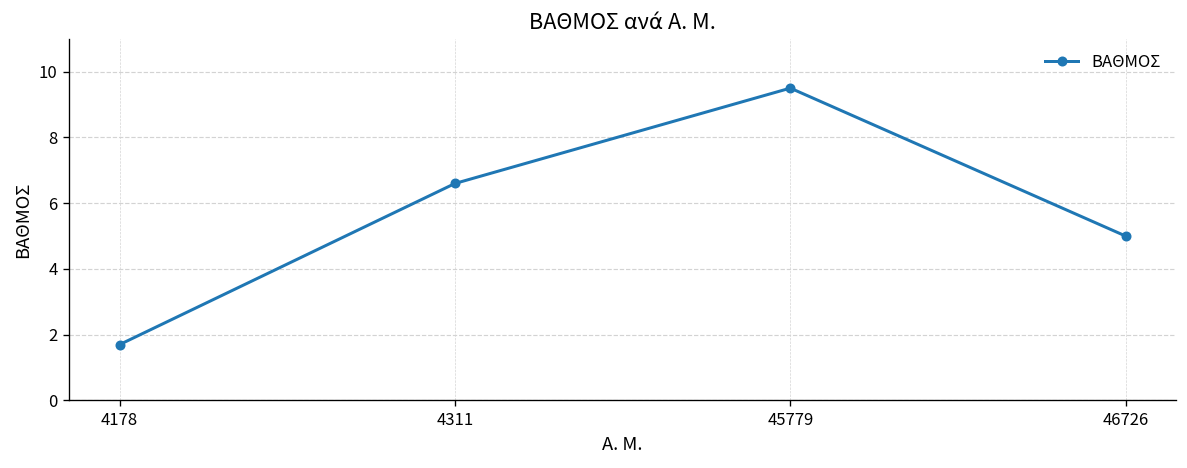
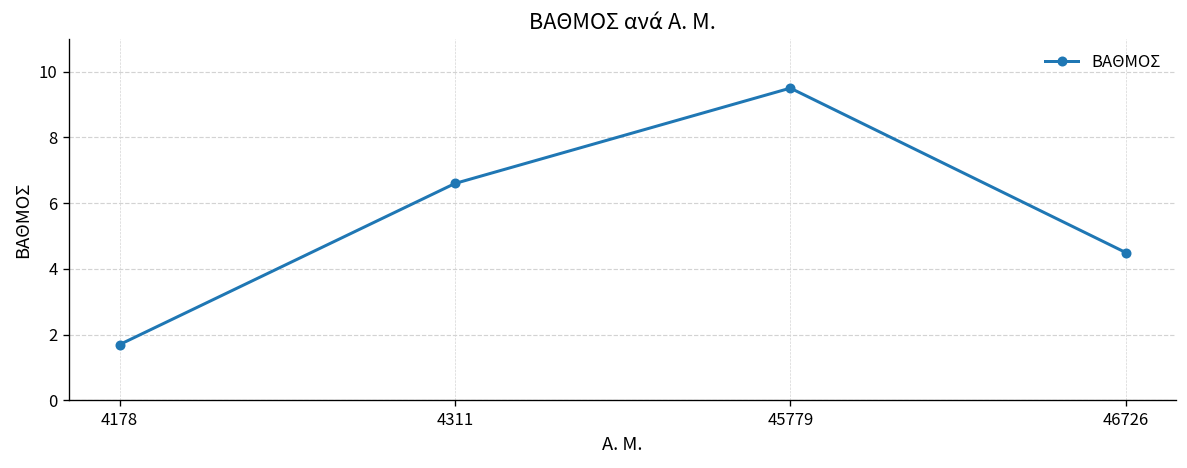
46726: 5.0 -> 4.5
